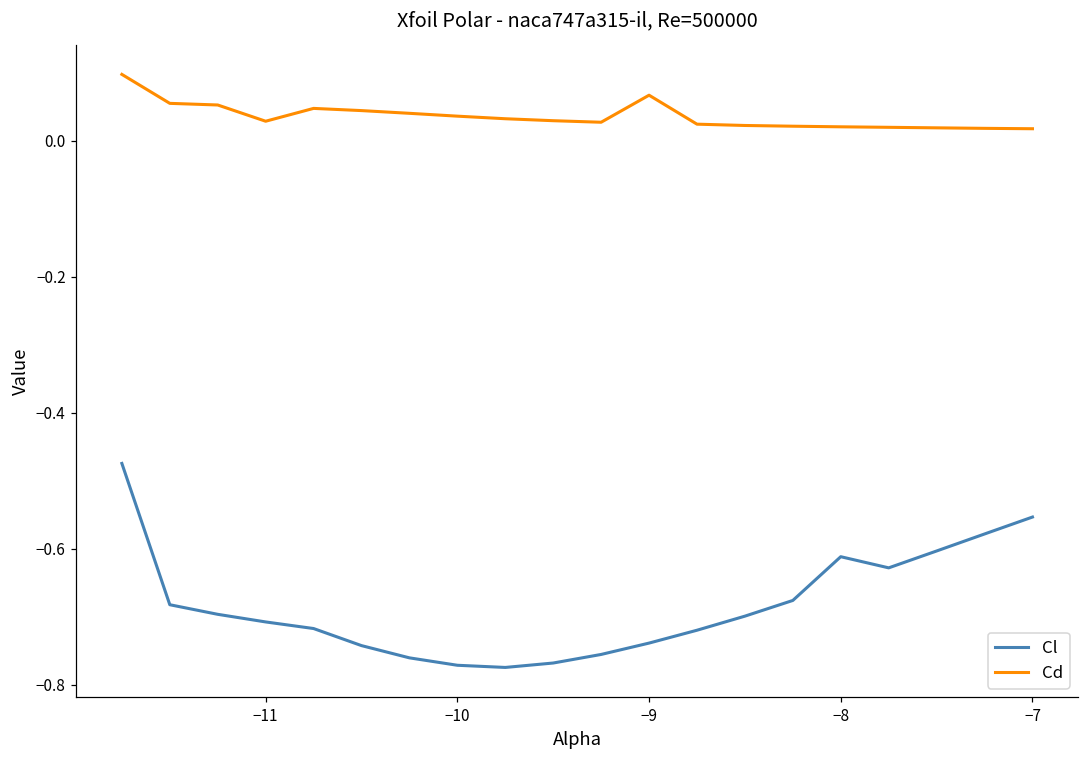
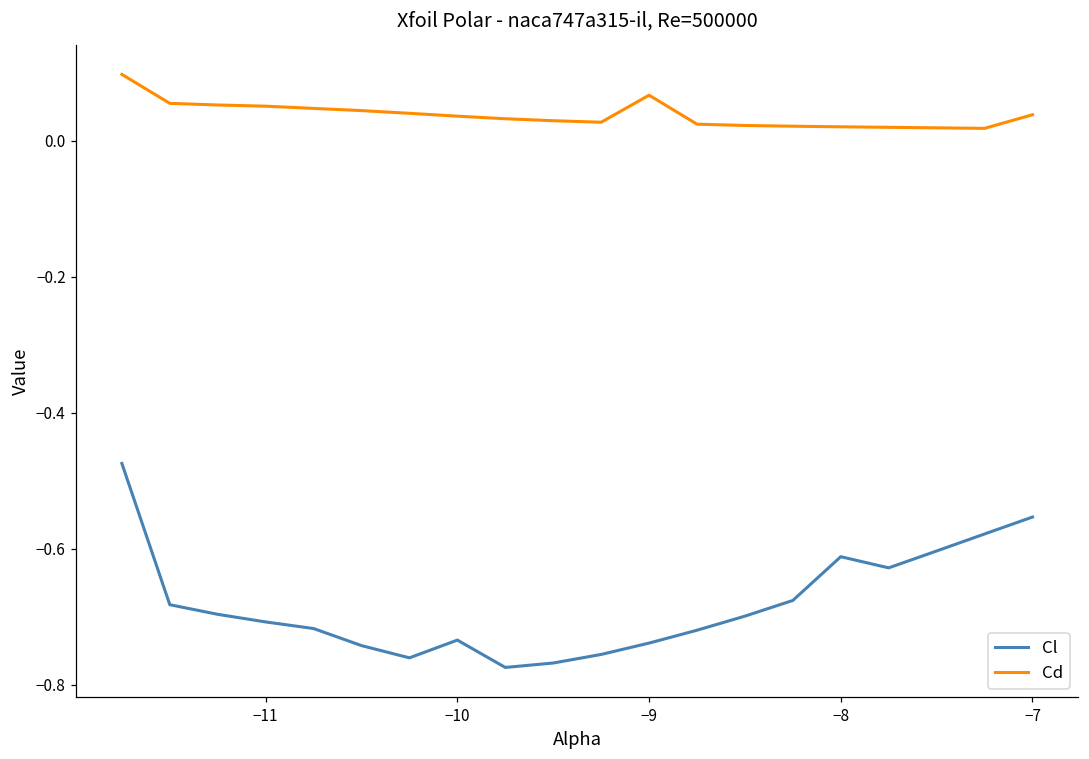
Cd, −11: 0.03 -> 0.05
Cl, −10: -0.77 -> -0.73
Cd, −7: 0.02 -> 0.04
